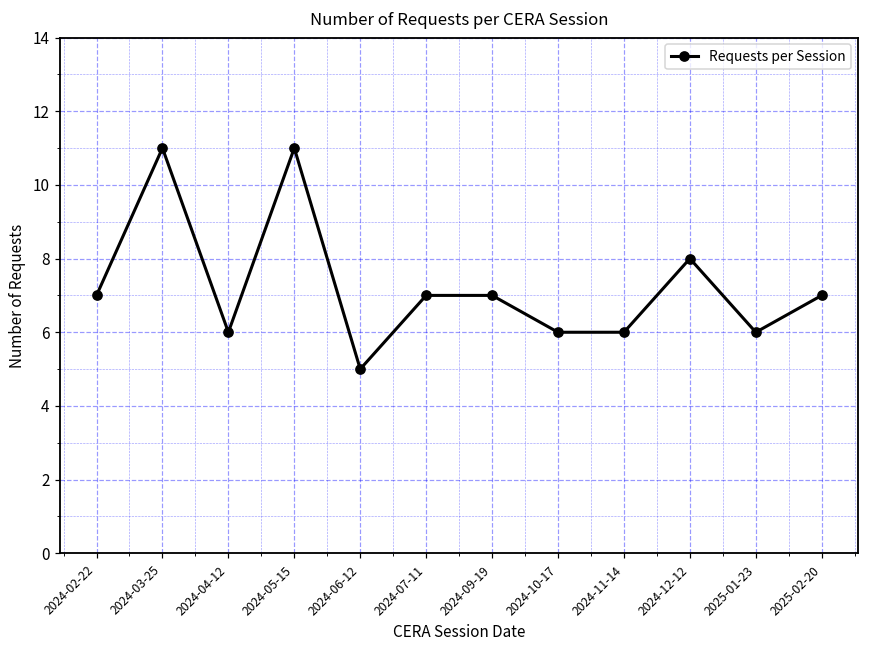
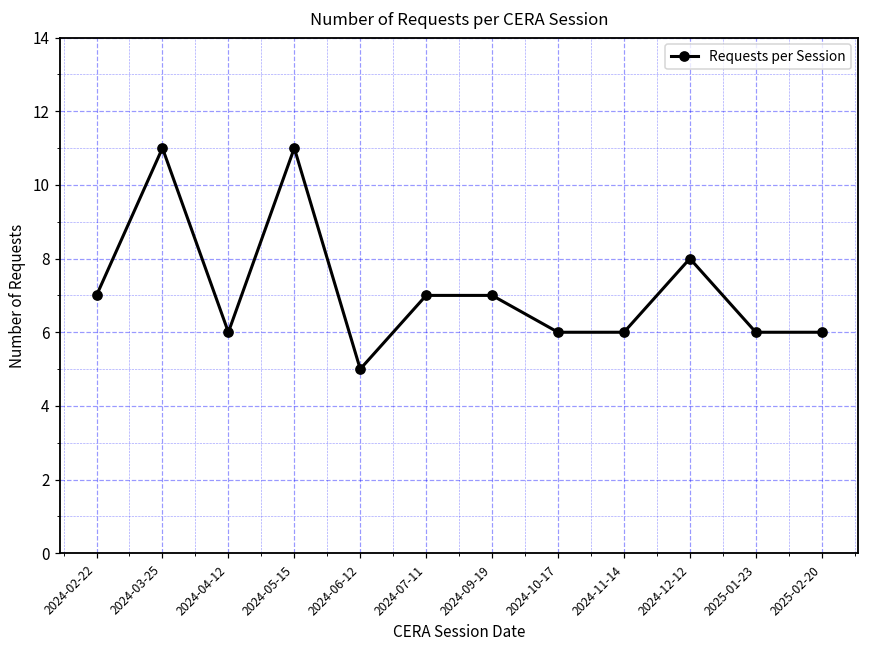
2025-02-20: 7 -> 6
